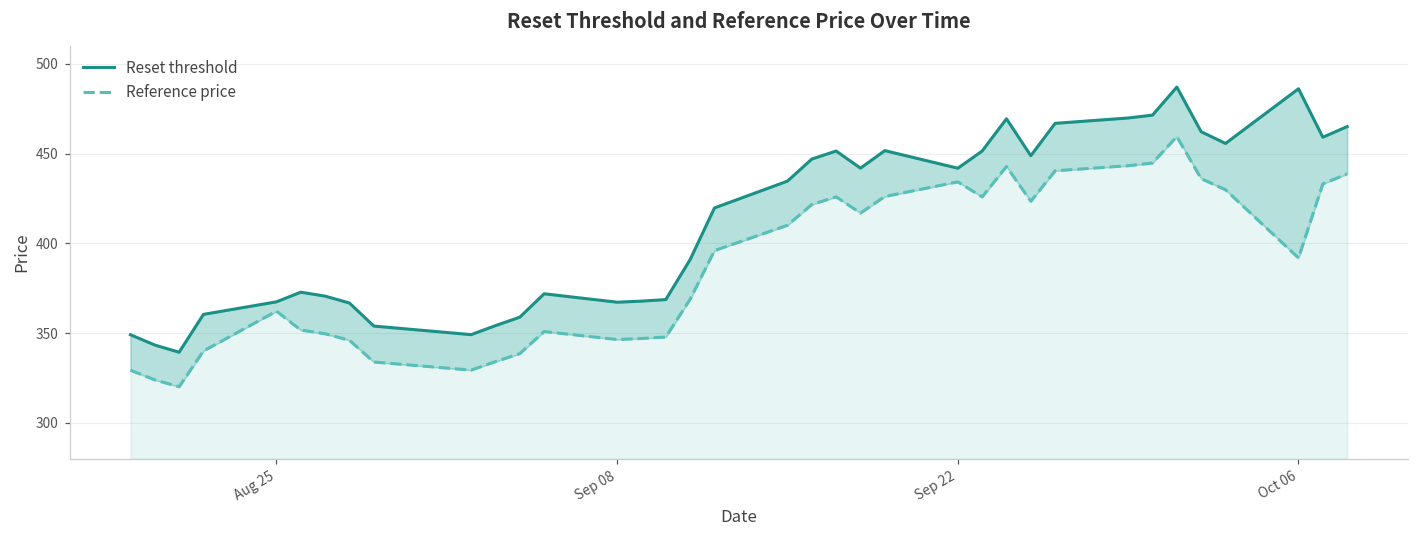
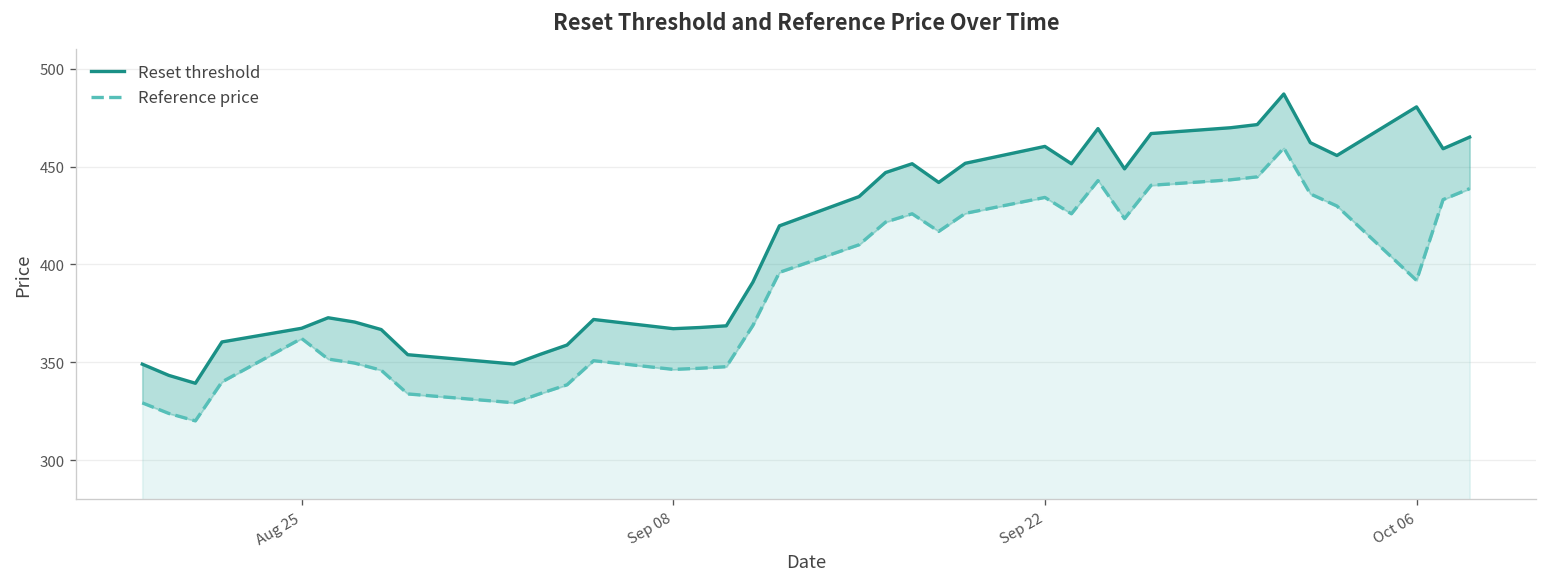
Reset threshold, Sep 22: 442 -> 460
Reset threshold, Oct 06: 486 -> 480
